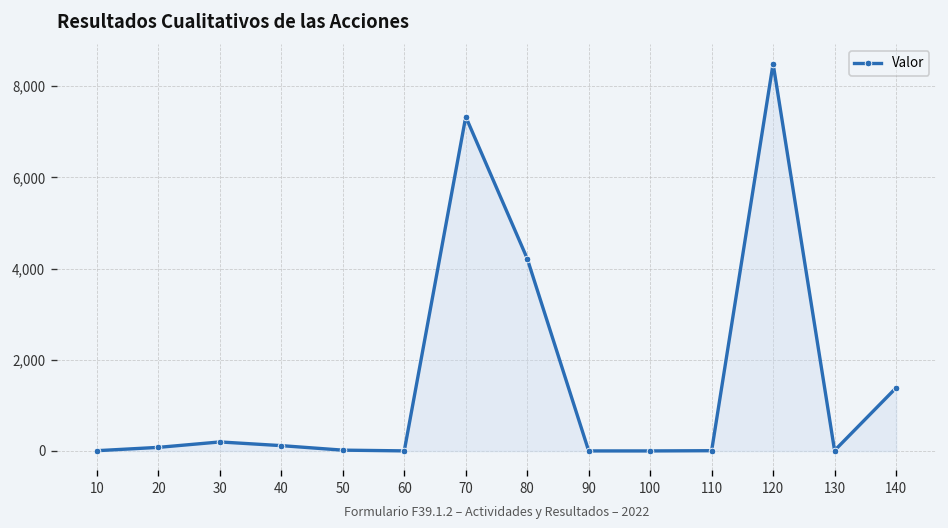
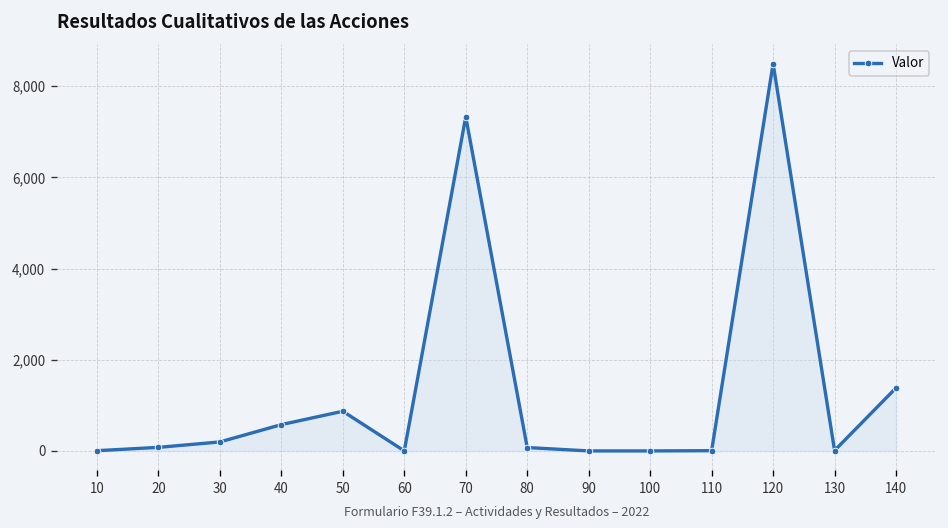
40: 100 -> 600
50: 0 -> 900
80: 4,200 -> 100
